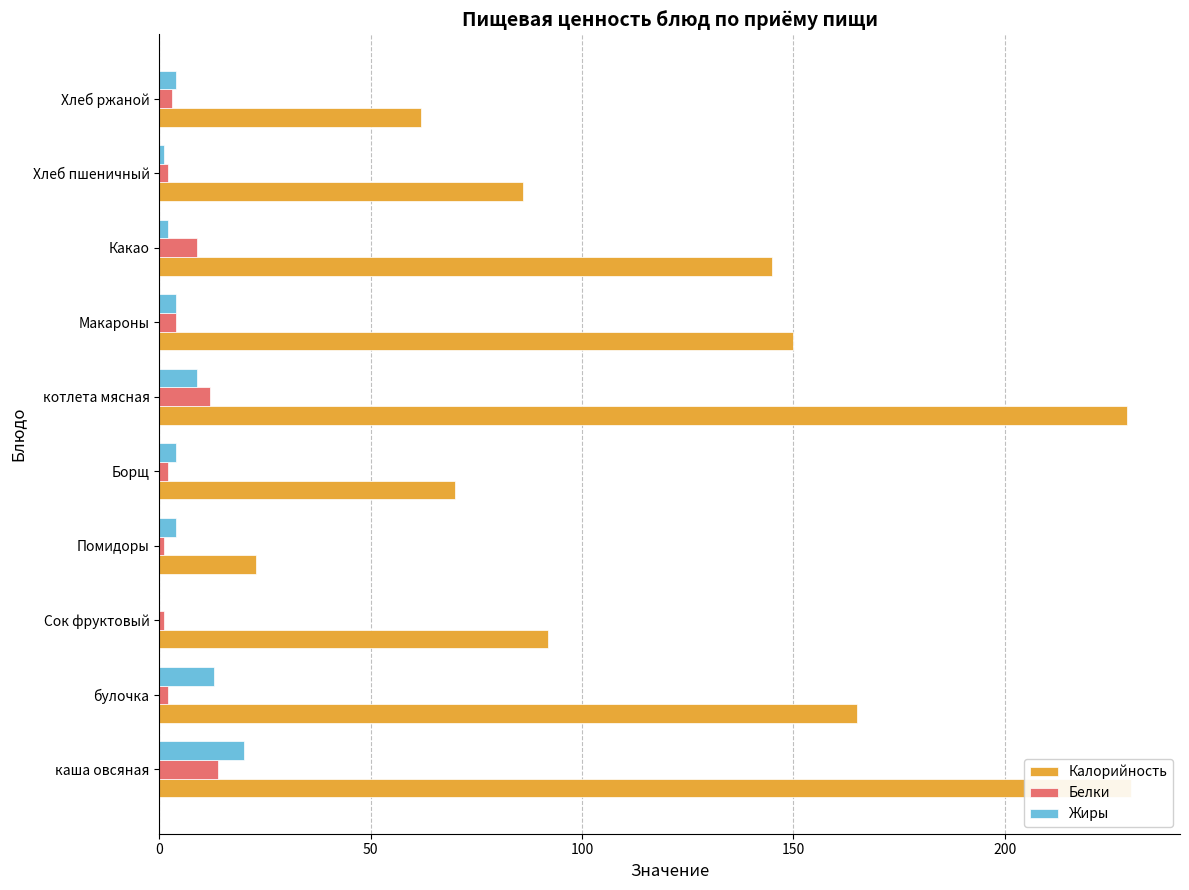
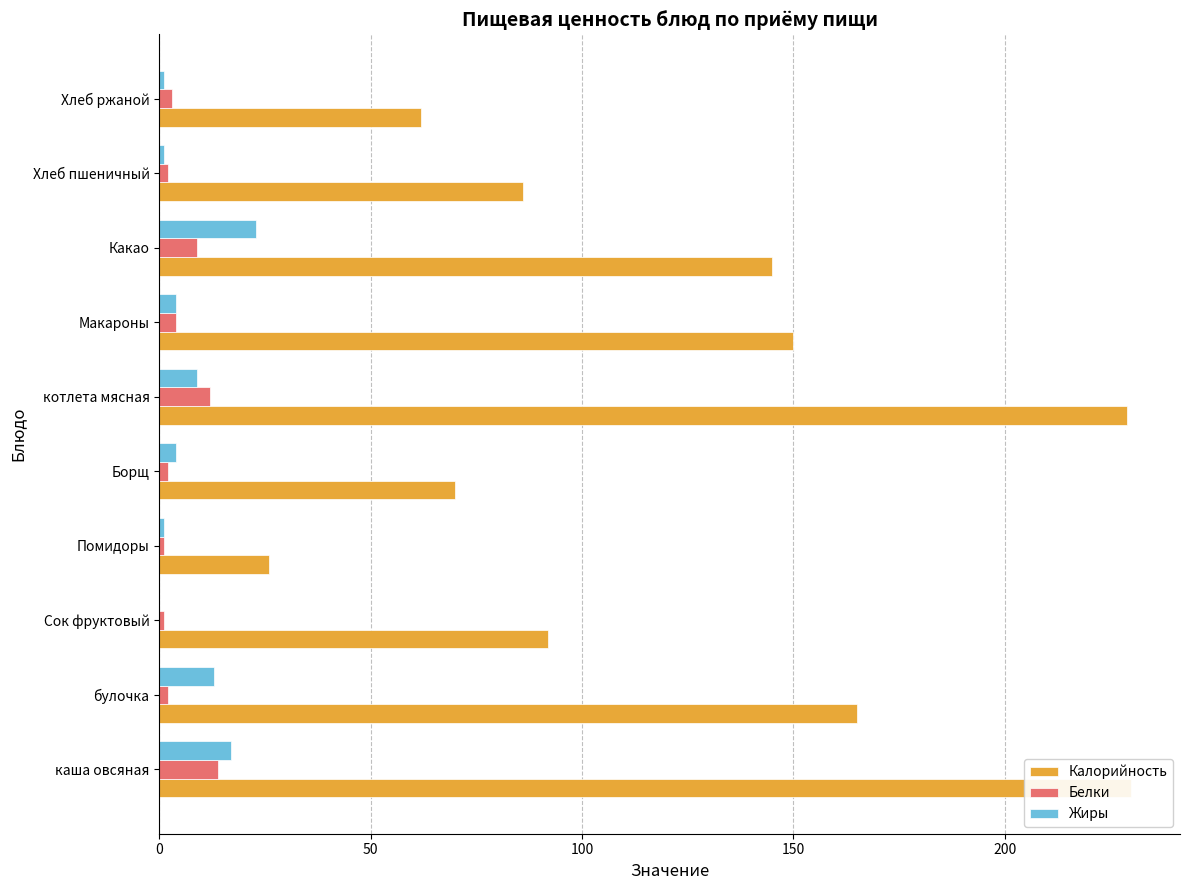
Жиры, Хлеб ржаной: 4 -> 1
Жиры, Какао: 2 -> 23
Жиры, Помидоры: 4 -> 1
Калорийность, Помидоры: 23 -> 26
Жиры, каша овсяная: 20 -> 17
